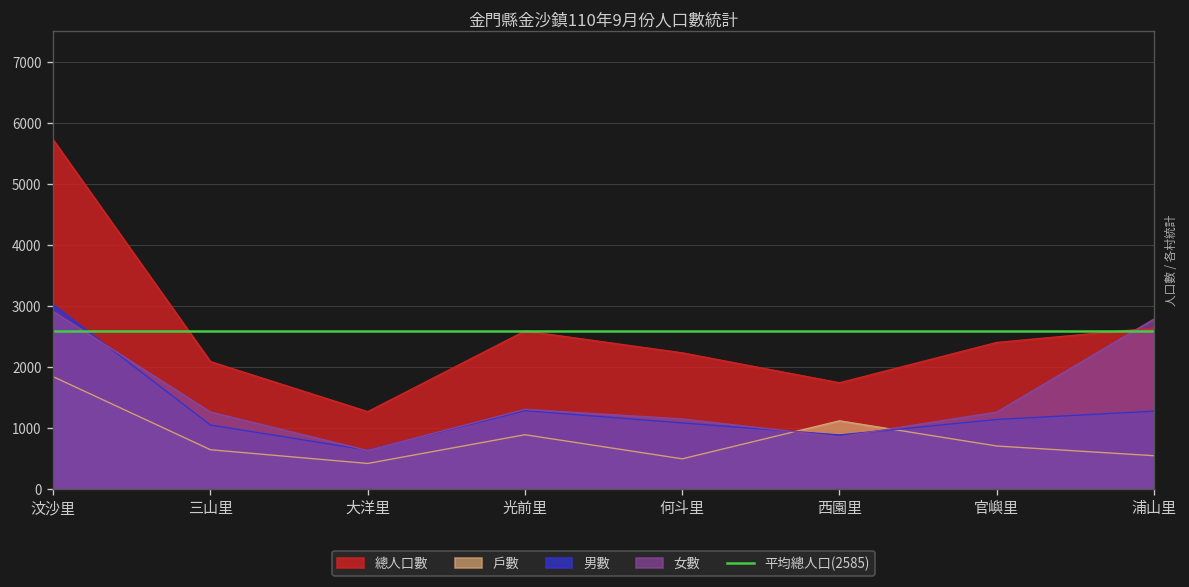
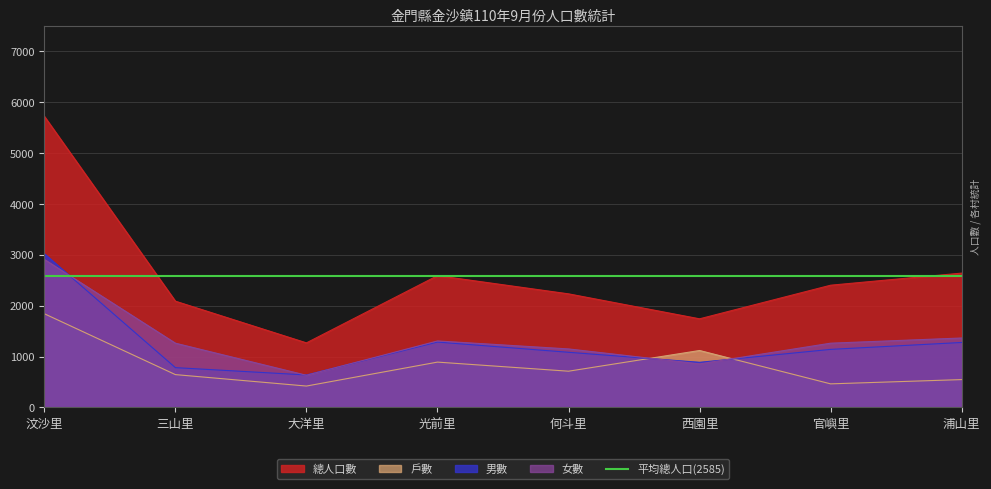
男數, 三山里: 1000 -> 800
戶數, 何斗里: 500 -> 700
戶數, 官嶼里: 700 -> 500
女數, 浦山里: 2800 -> 1400
